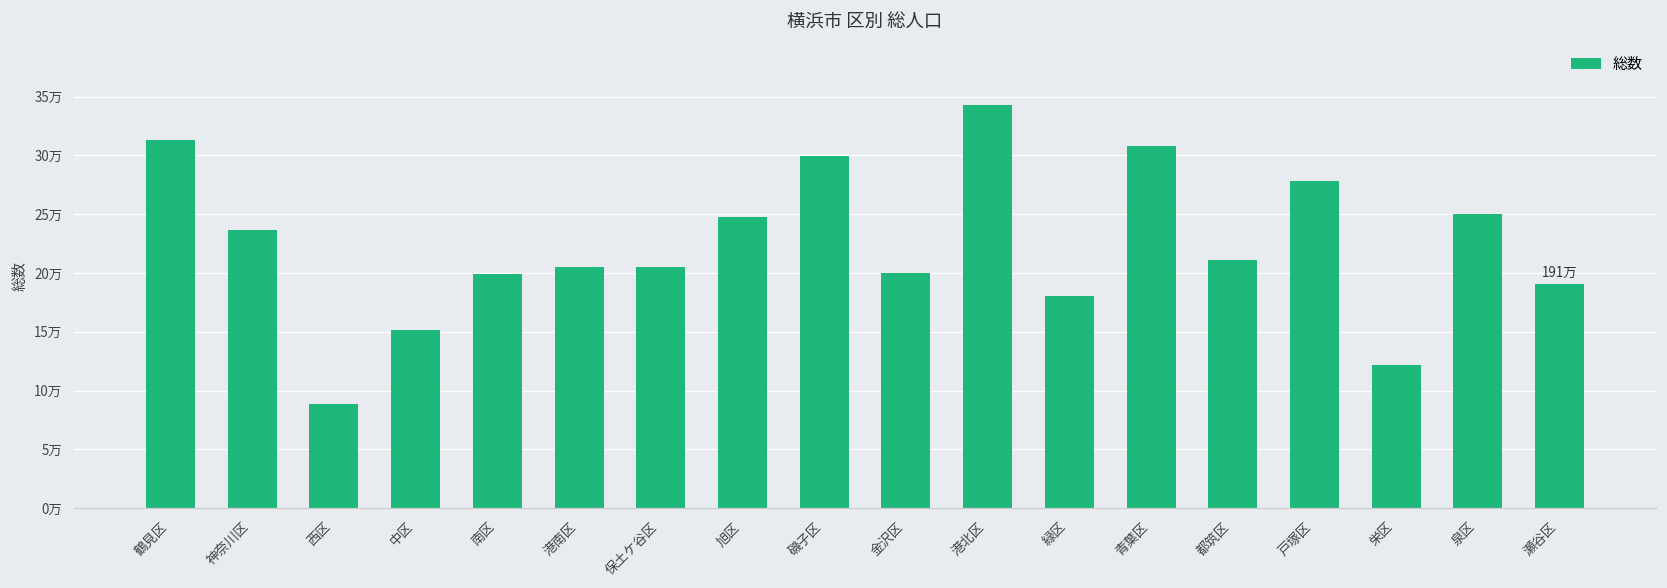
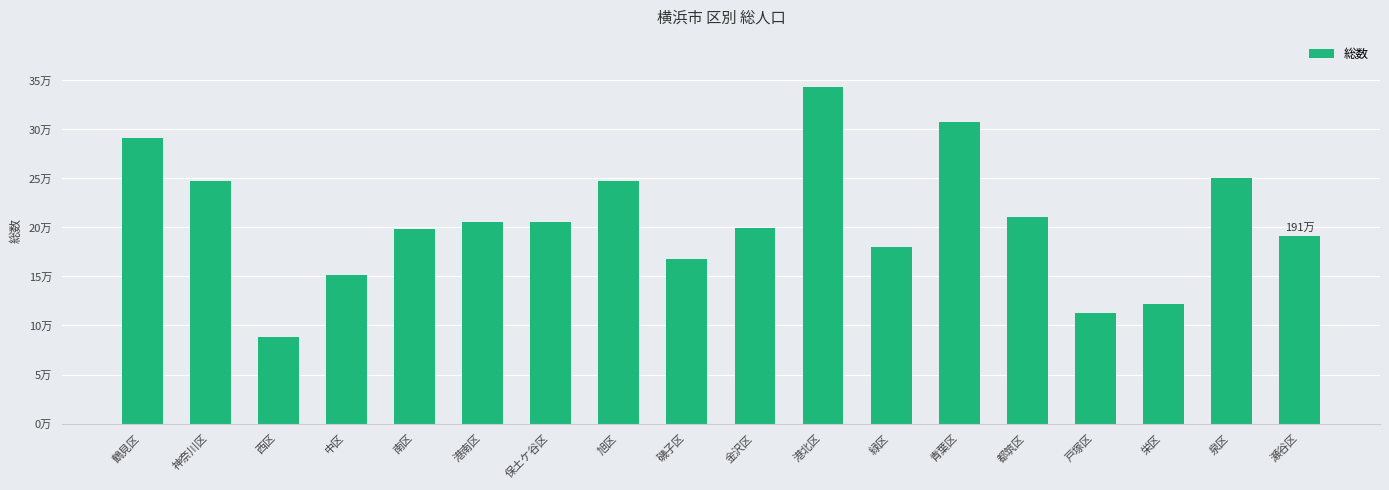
鶴見区: 31万 -> 29万
神奈川区: 24万 -> 25万
磯子区: 30万 -> 17万
戸塚区: 28万 -> 11万
